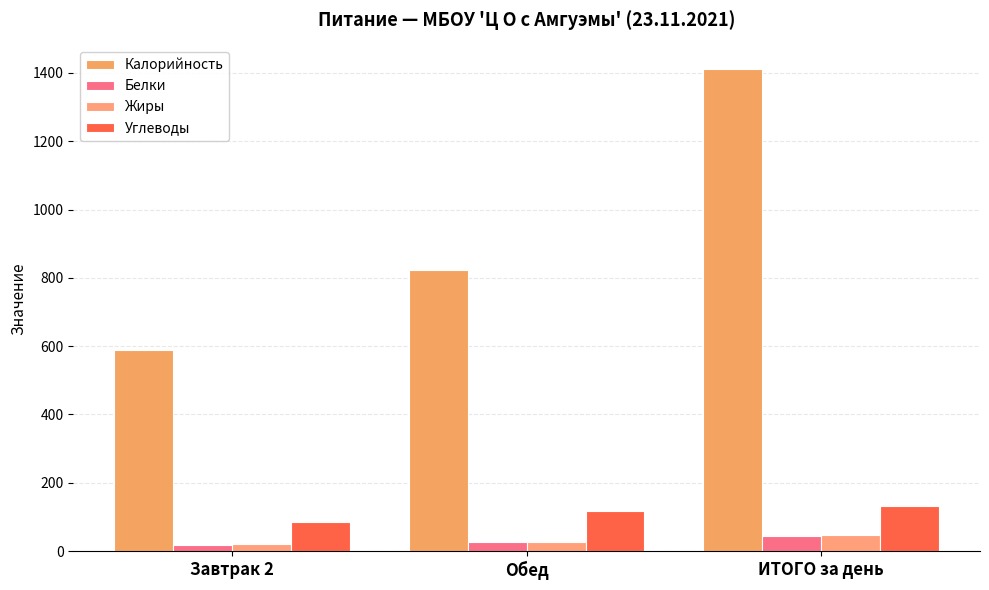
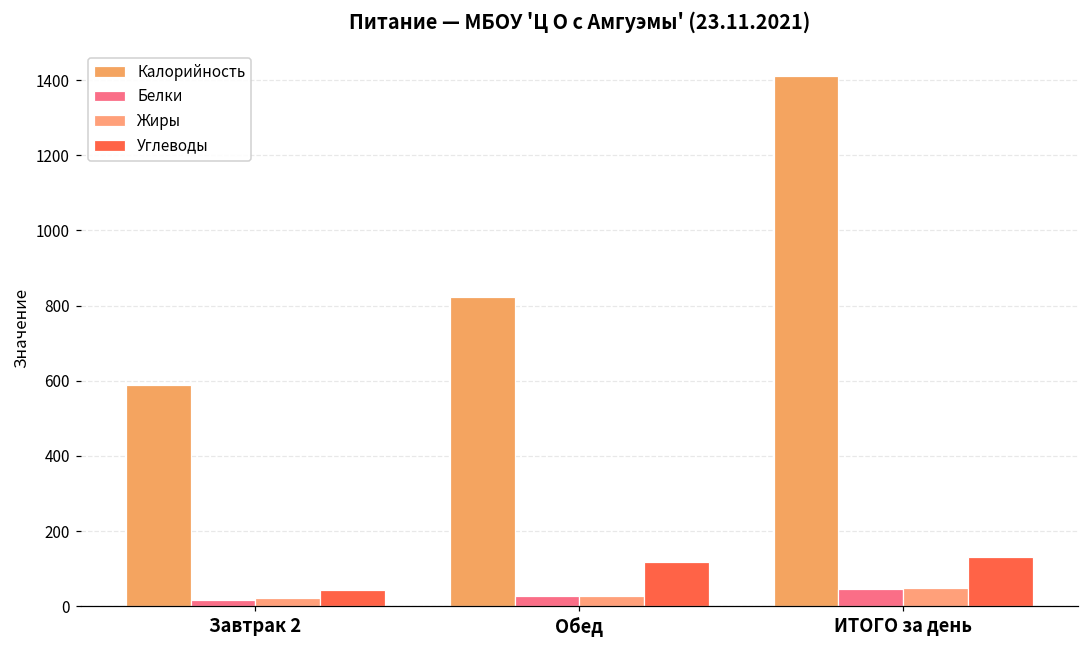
Углеводы, Завтрак 2: 90 -> 40
